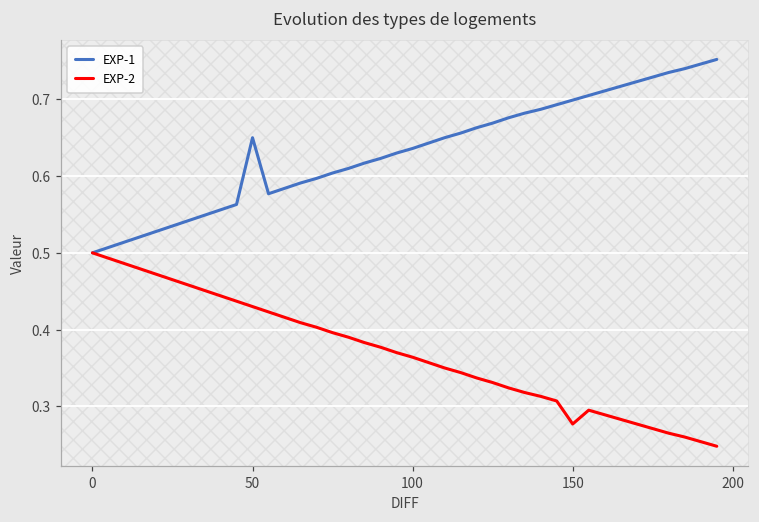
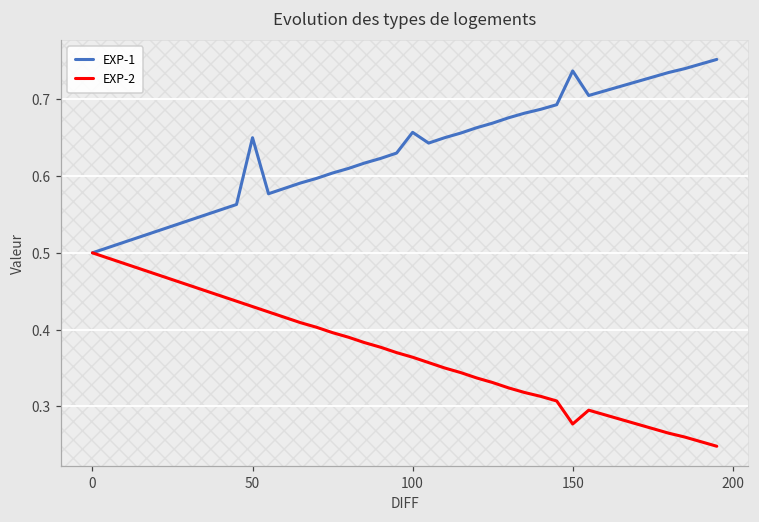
EXP-1, 100: 0.64 -> 0.66
EXP-1, 150: 0.70 -> 0.74
